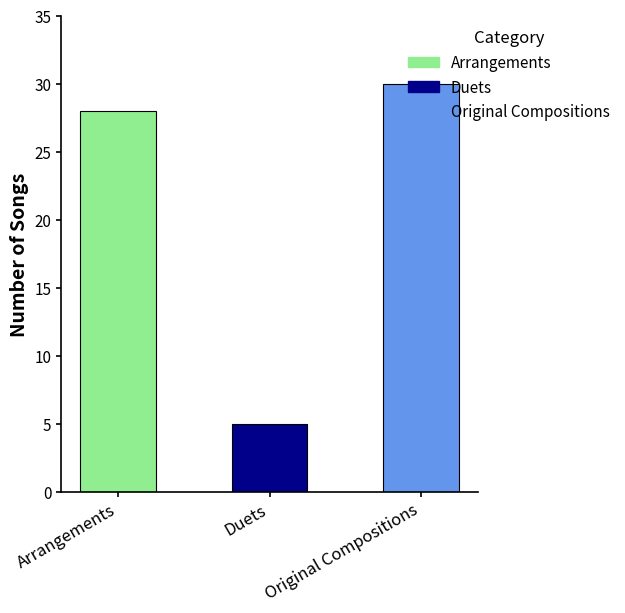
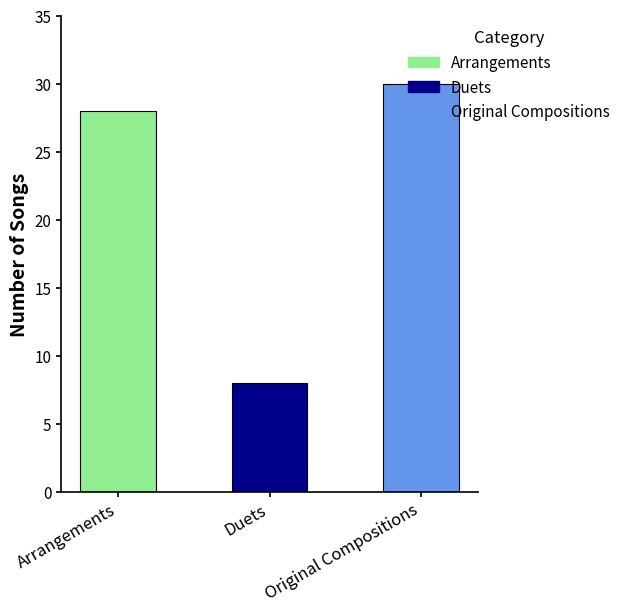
Duets: 5 -> 8
